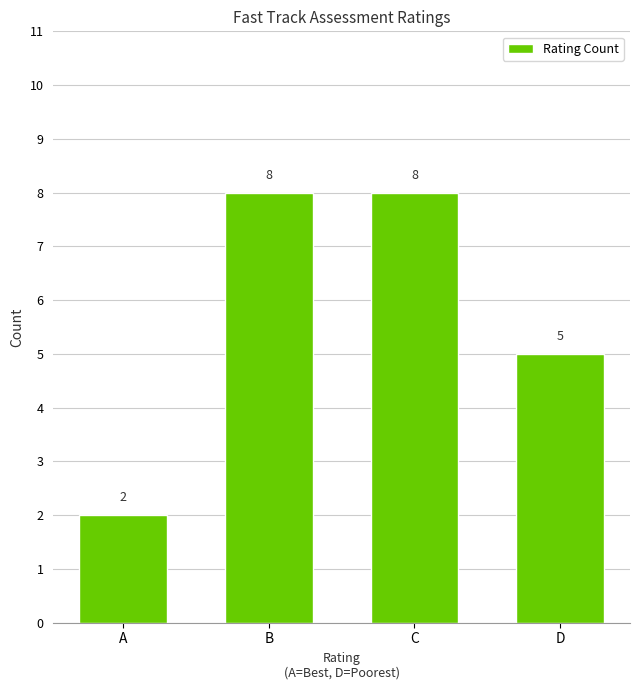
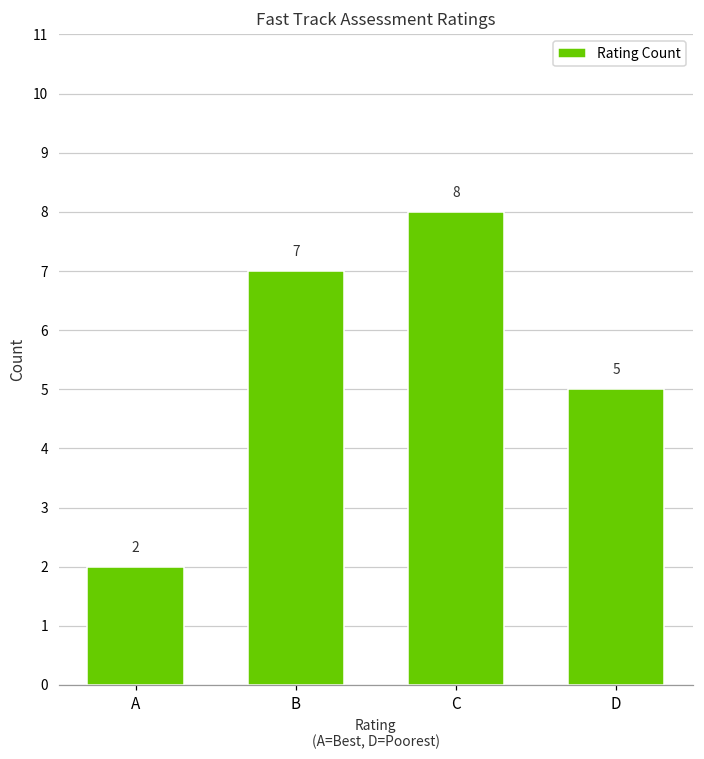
B: 8 -> 7
